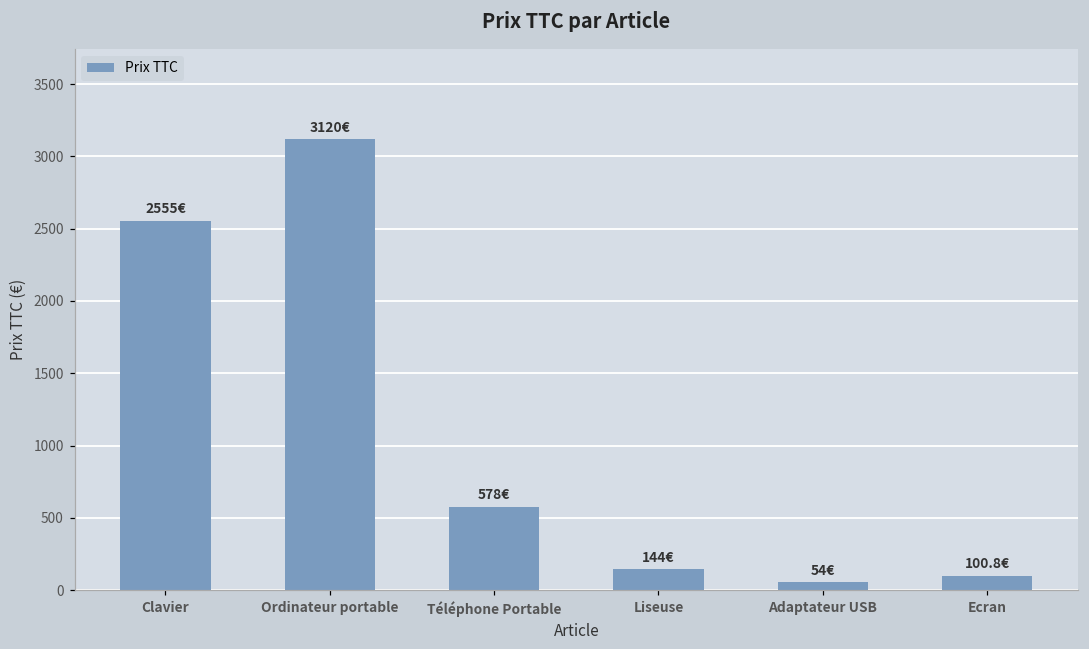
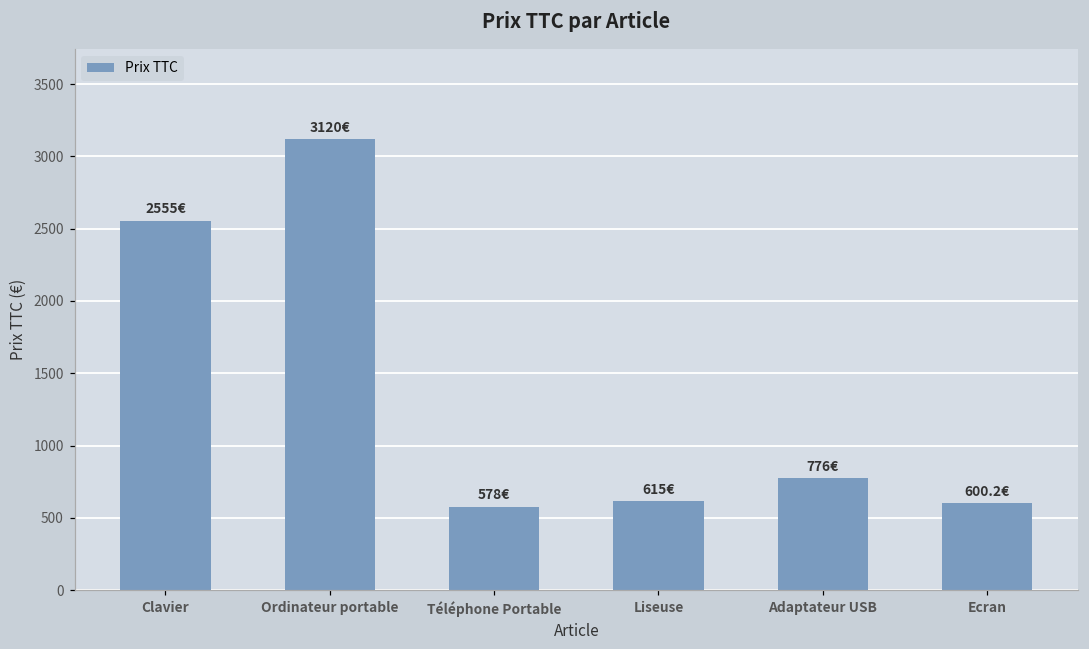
Liseuse: 144€ -> 615€
Adaptateur USB: 54€ -> 776€
Ecran: 100.8€ -> 600.2€
